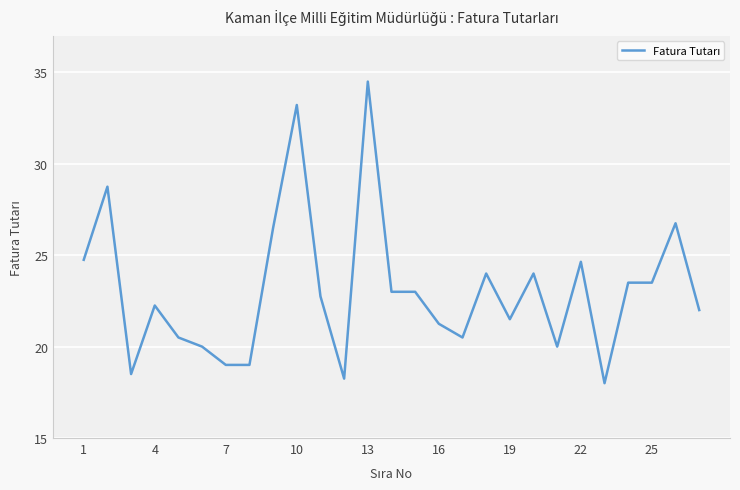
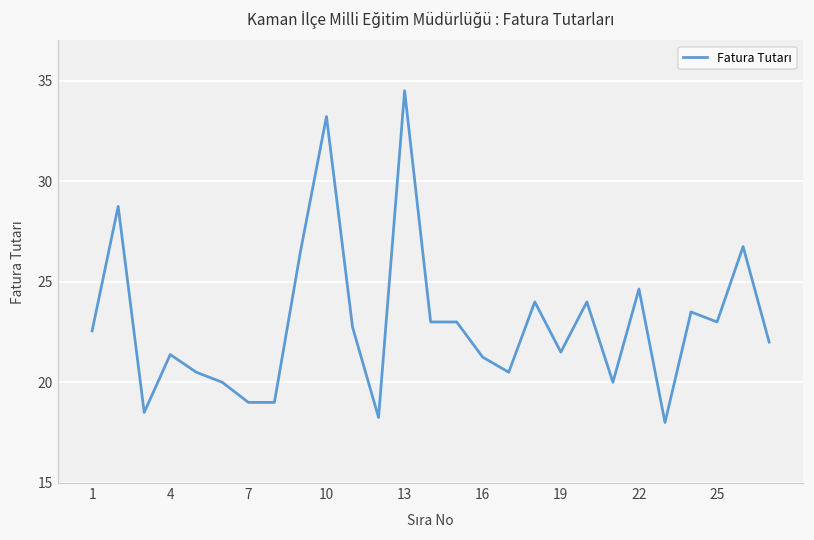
1: 24.8 -> 22.6
4: 22.3 -> 21.4
25: 23.5 -> 23.0
